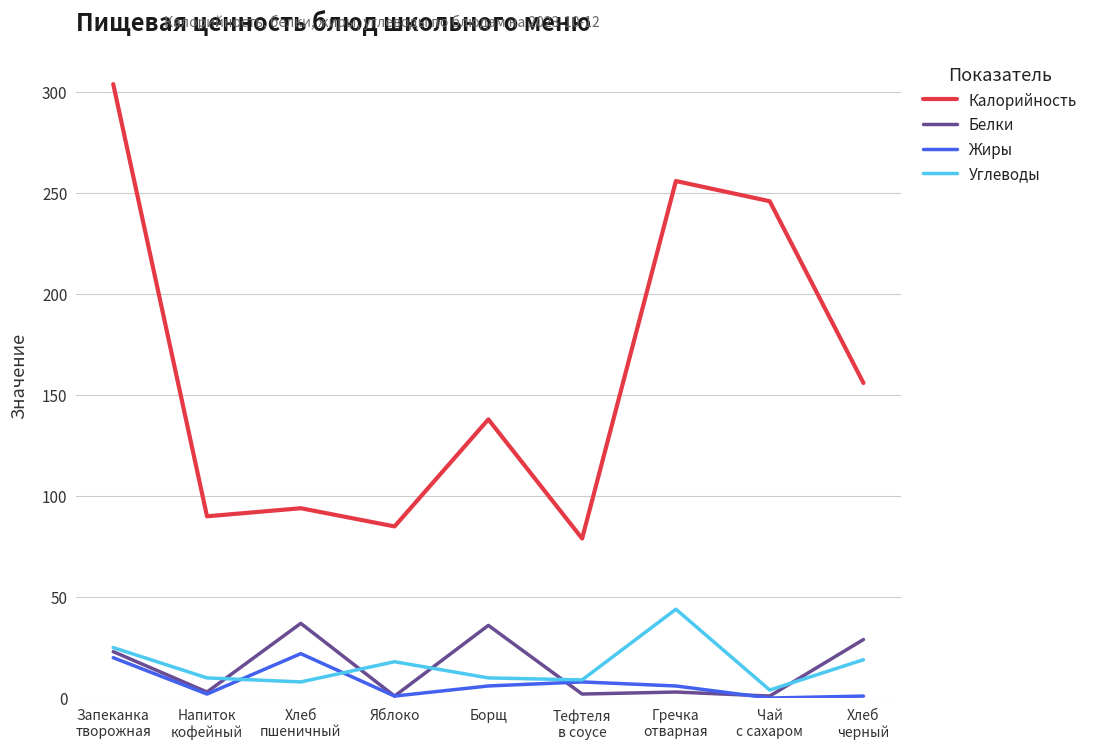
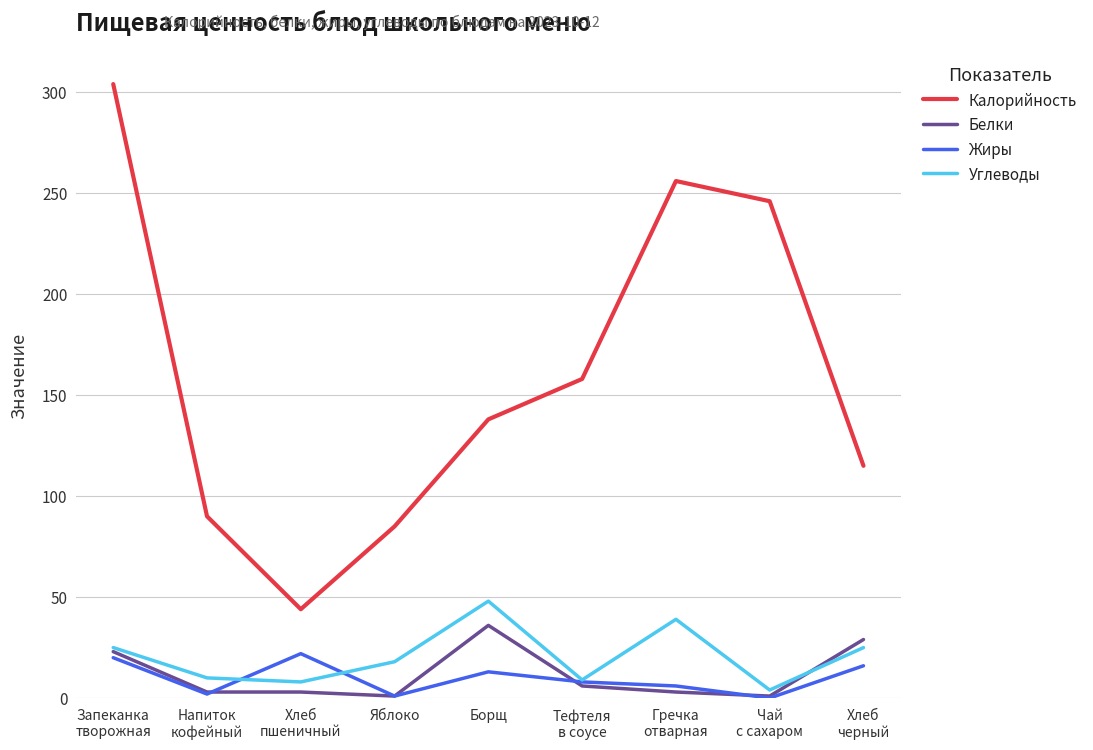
Калорийность, Хлеб пшеничный: 94 -> 44
Белки, Хлеб пшеничный: 37 -> 3
Жиры, Борщ: 6 -> 13
Углеводы, Борщ: 10 -> 48
Калорийность, Тефтеля в соусе: 79 -> 158
Белки, Тефтеля в соусе: 2 -> 6
Углеводы, Гречка отварная: 44 -> 39
Калорийность, Хлеб черный: 156 -> 115
Жиры, Хлеб черный: 1 -> 16
Углеводы, Хлеб черный: 19 -> 25
